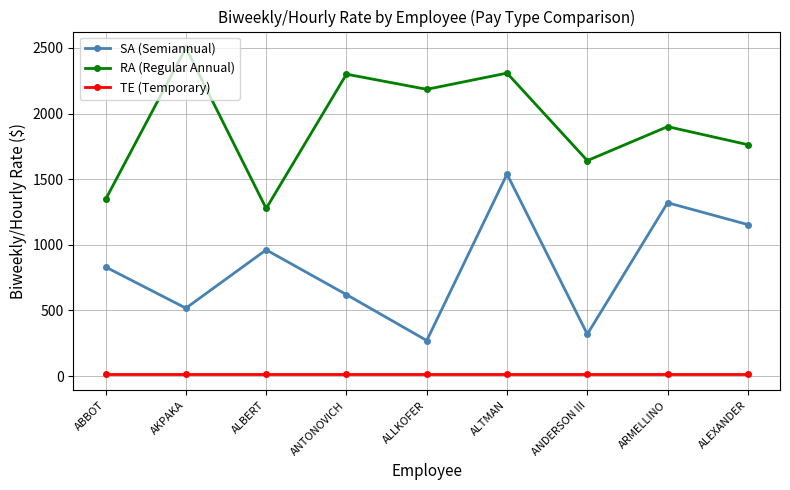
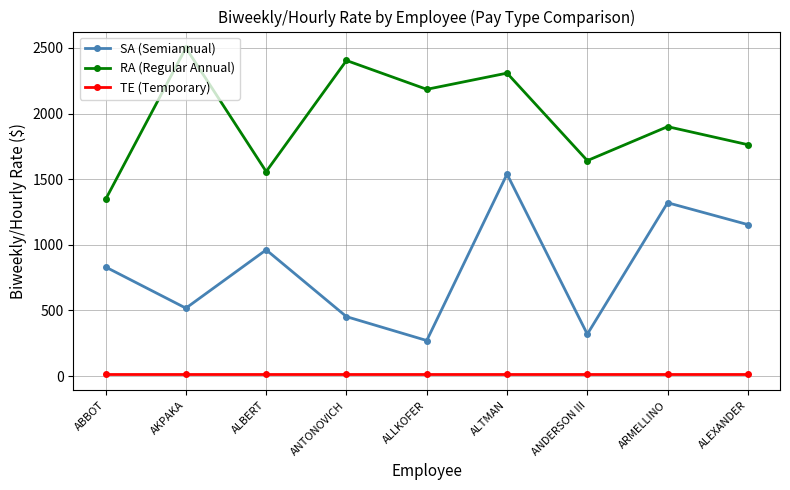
RA (Regular Annual), ALBERT: 1280 -> 1560
SA (Semiannual), ANTONOVICH: 620 -> 450
RA (Regular Annual), ANTONOVICH: 2300 -> 2400
